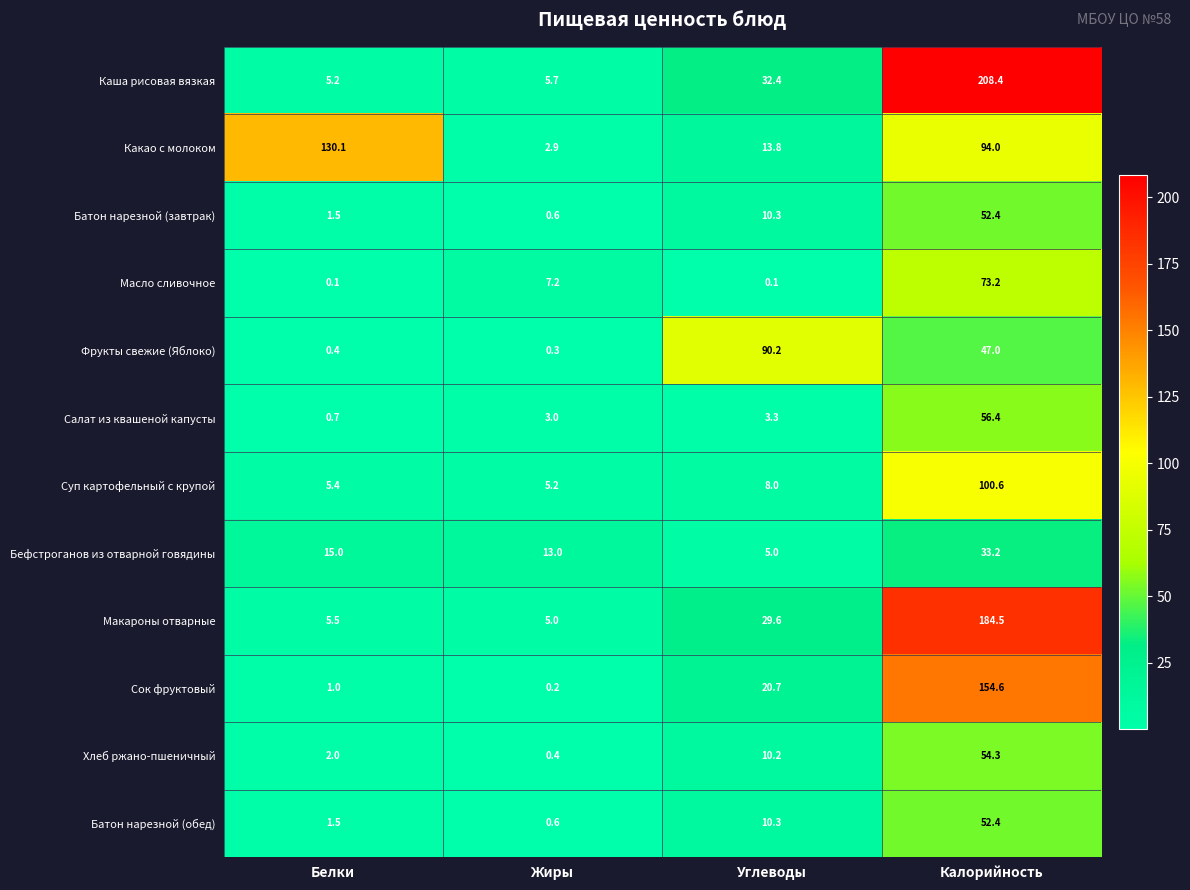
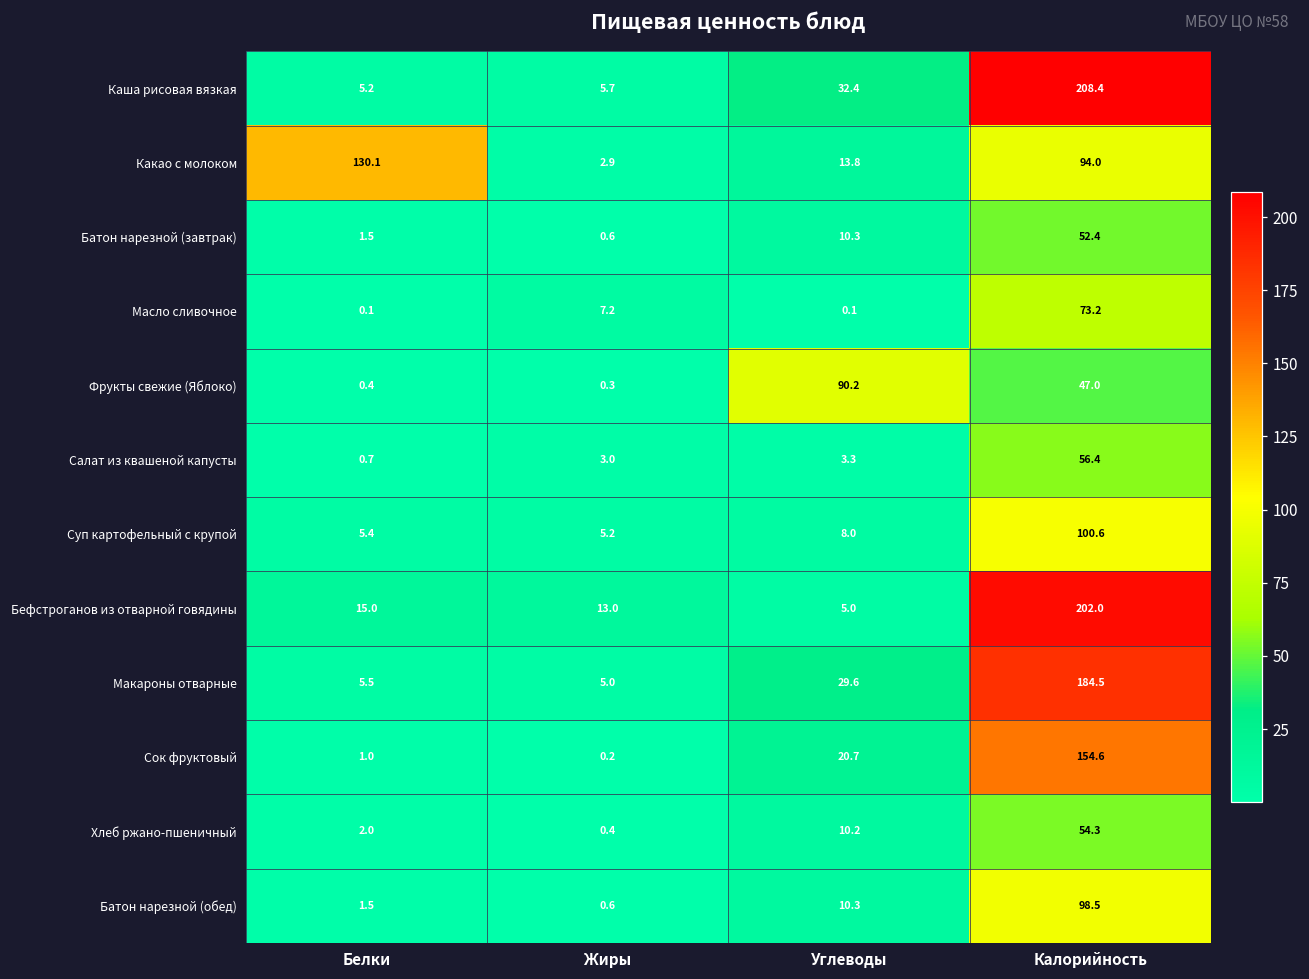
Бефстроганов из отварной говядины, Калорийность: 33.2 -> 202.0
Батон нарезной (обед), Калорийность: 52.4 -> 98.5
